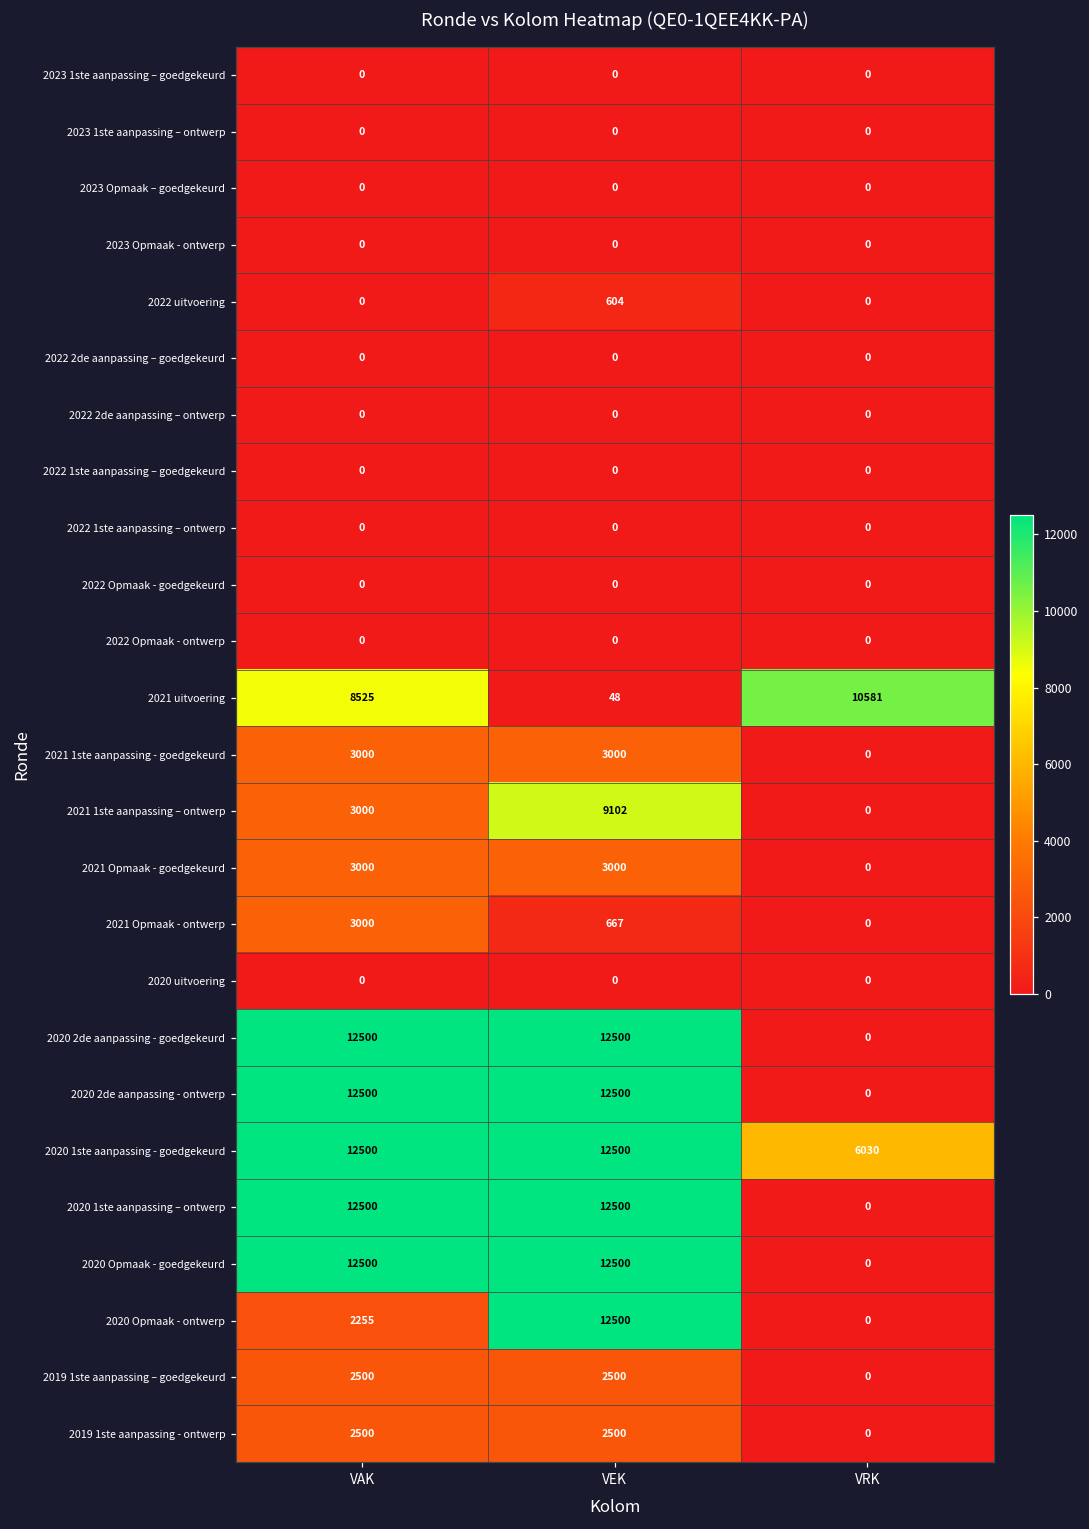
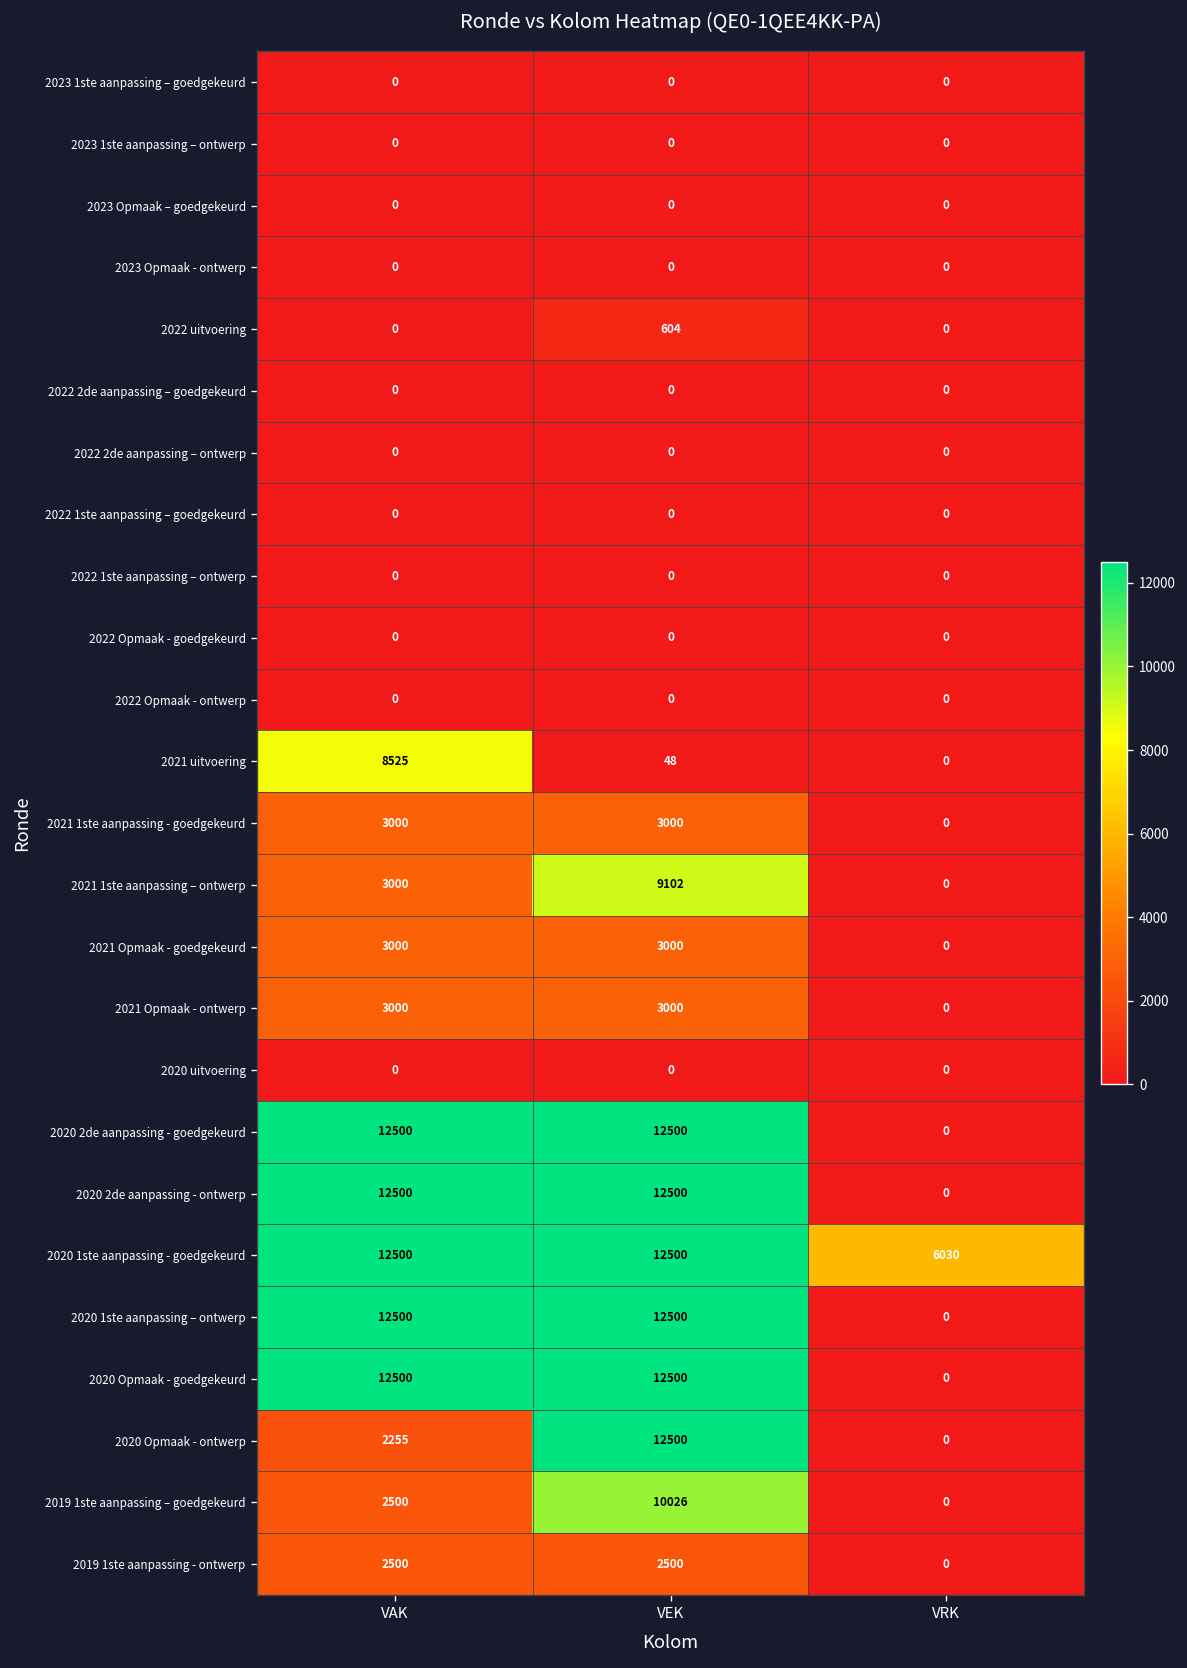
2021 uitvoering, VRK: 10581 -> 0
2021 Opmaak - ontwerp, VEK: 667 -> 3000
2019 1ste aanpassing – goedgekeurd, VEK: 2500 -> 10026
